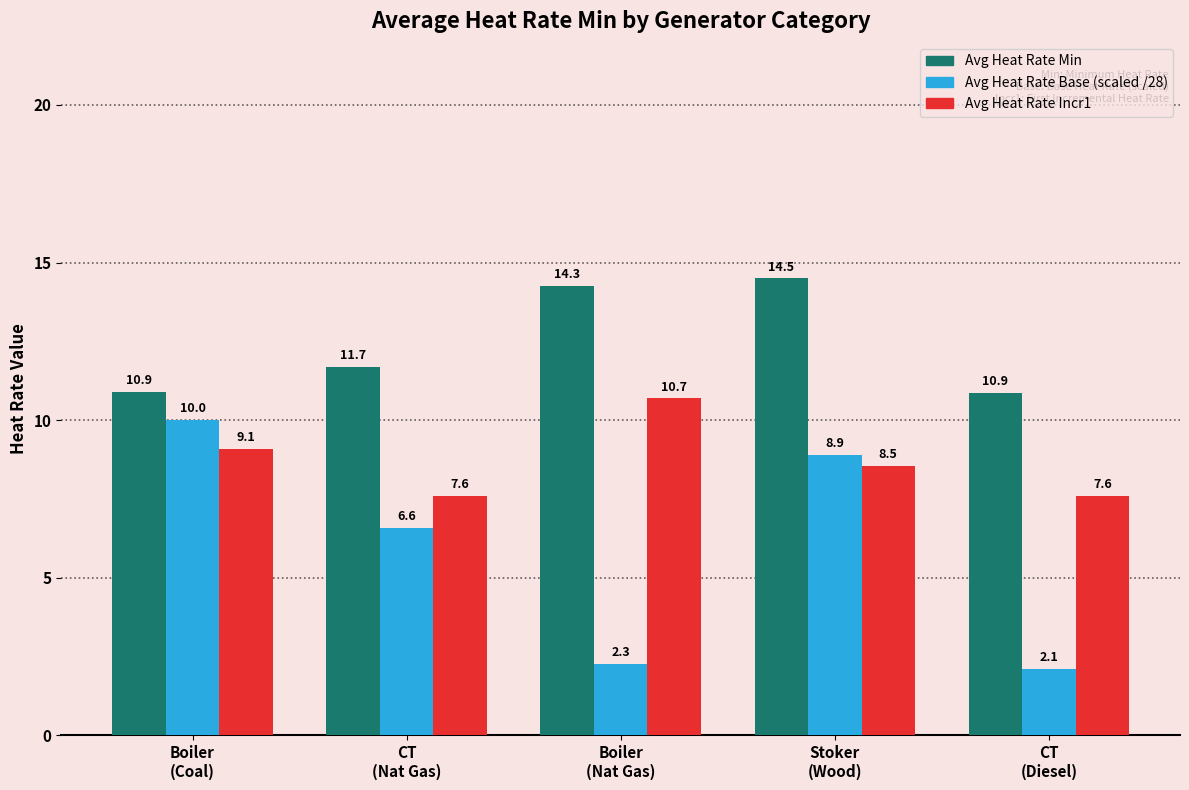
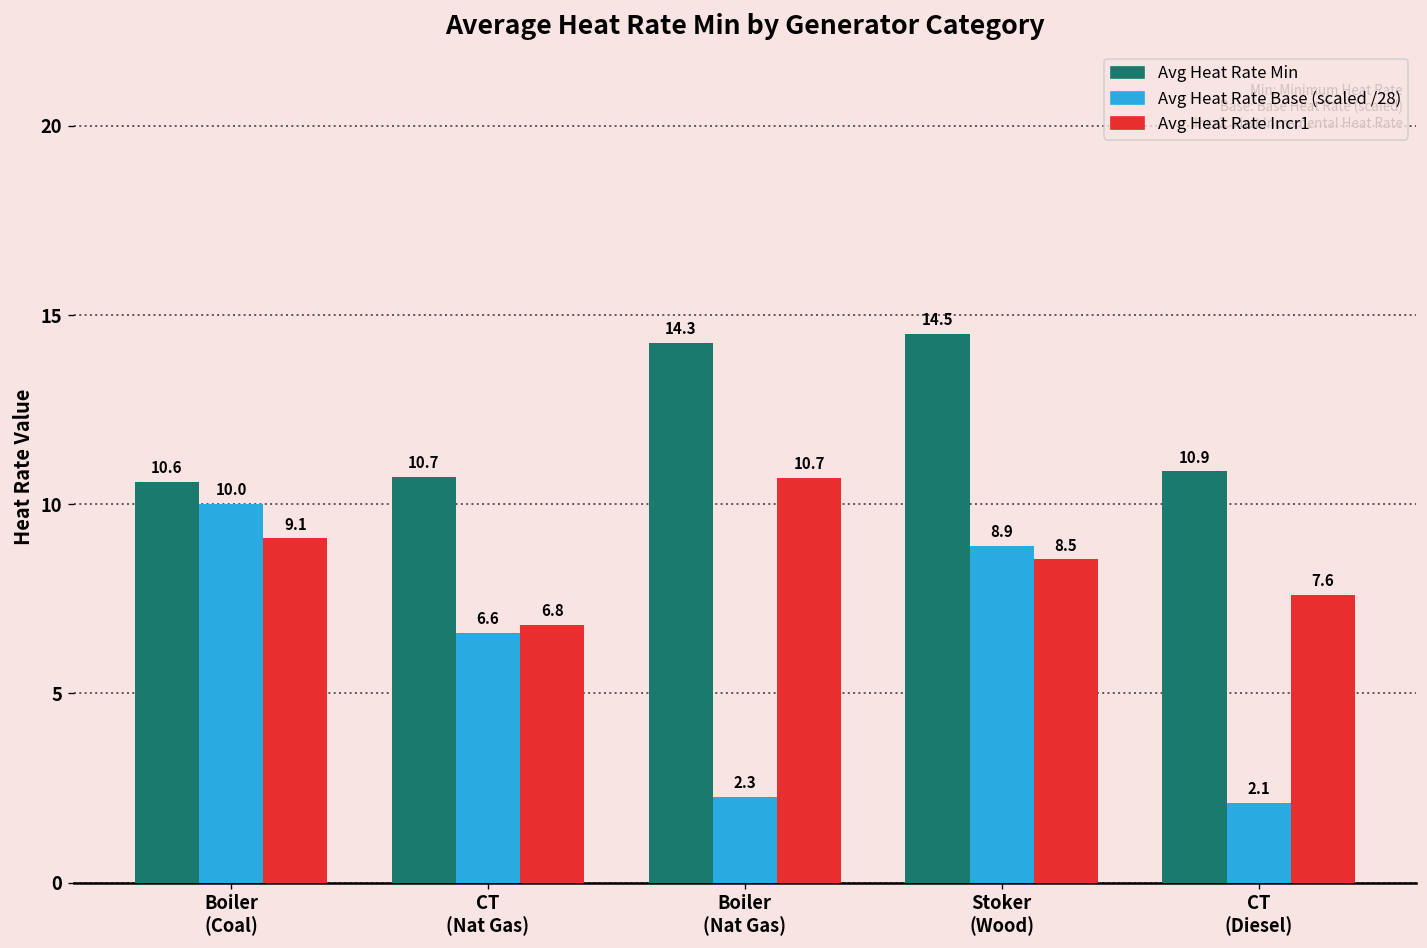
Avg Heat Rate Min, Boiler (Coal): 10.9 -> 10.6
Avg Heat Rate Min, CT (Nat Gas): 11.7 -> 10.7
Avg Heat Rate Incr1, CT (Nat Gas): 7.6 -> 6.8
